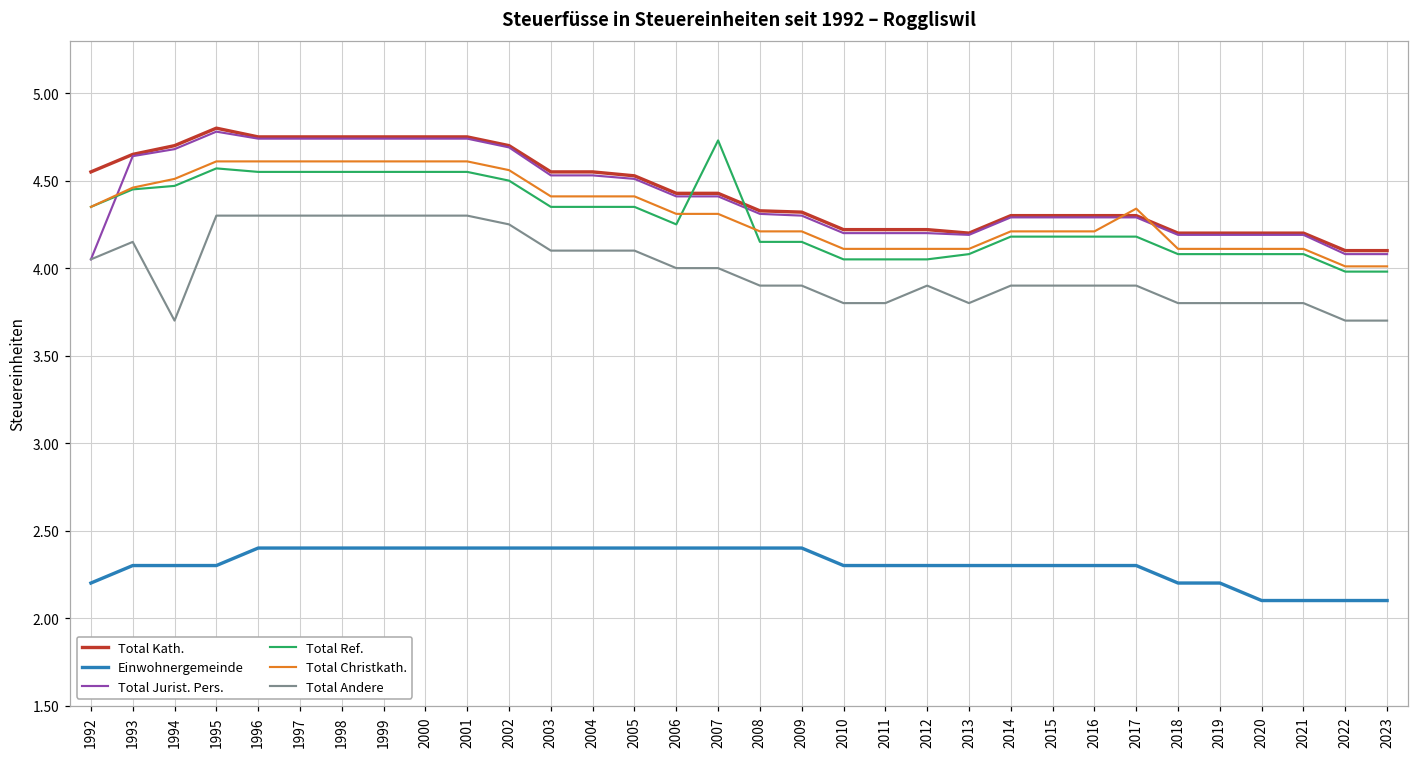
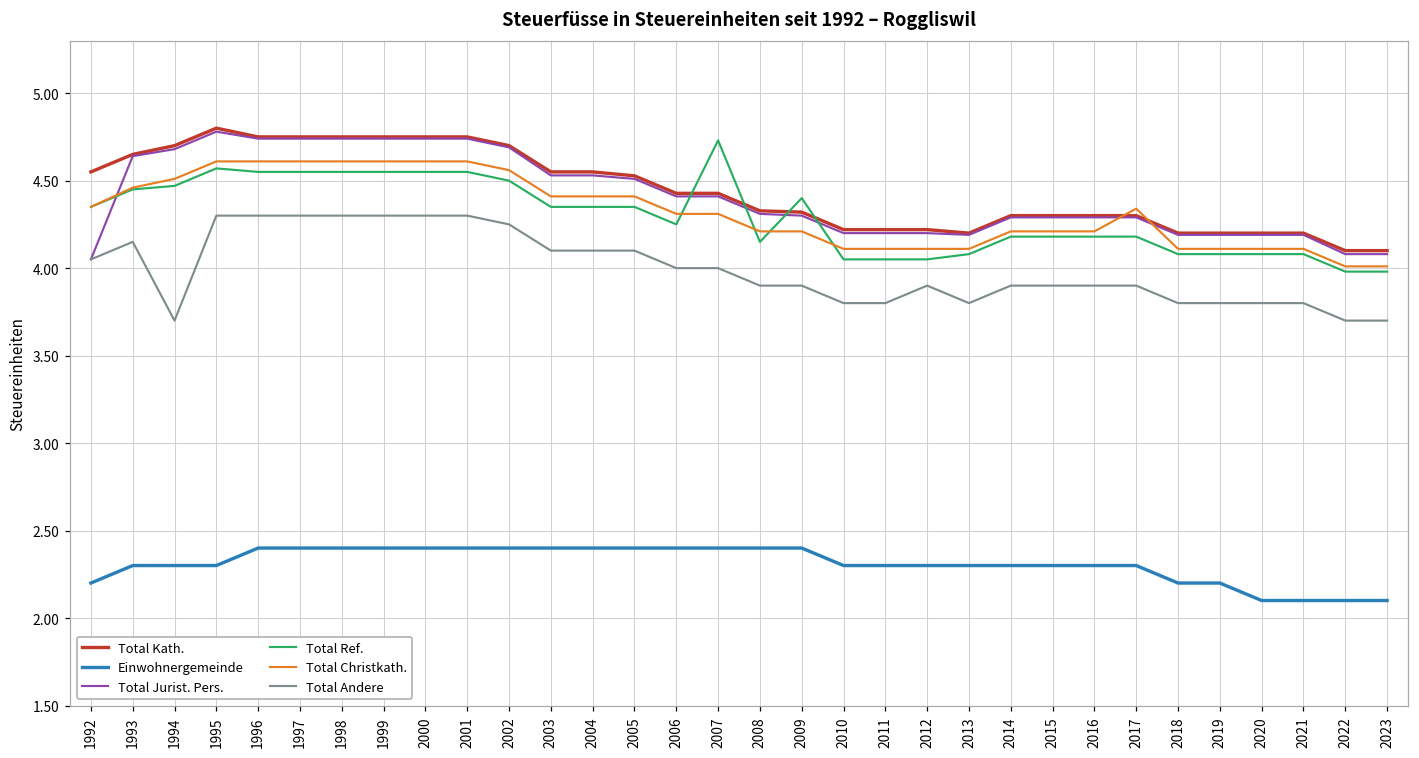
Total Ref., 2009: 4.15 -> 4.40
